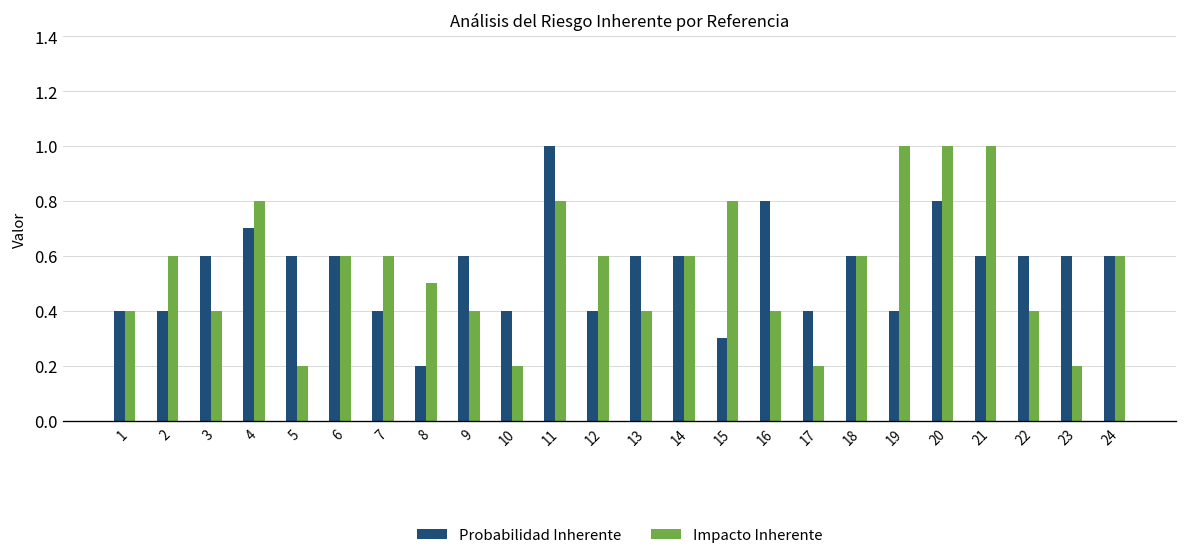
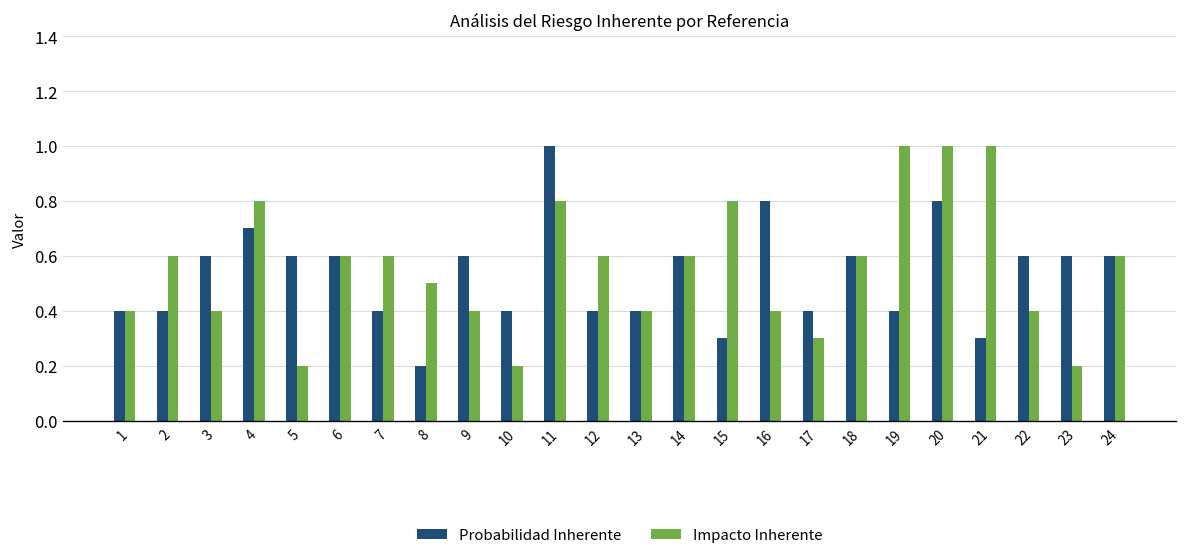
Probabilidad Inherente, 13: 0.6 -> 0.4
Impacto Inherente, 17: 0.2 -> 0.3
Probabilidad Inherente, 21: 0.6 -> 0.3
